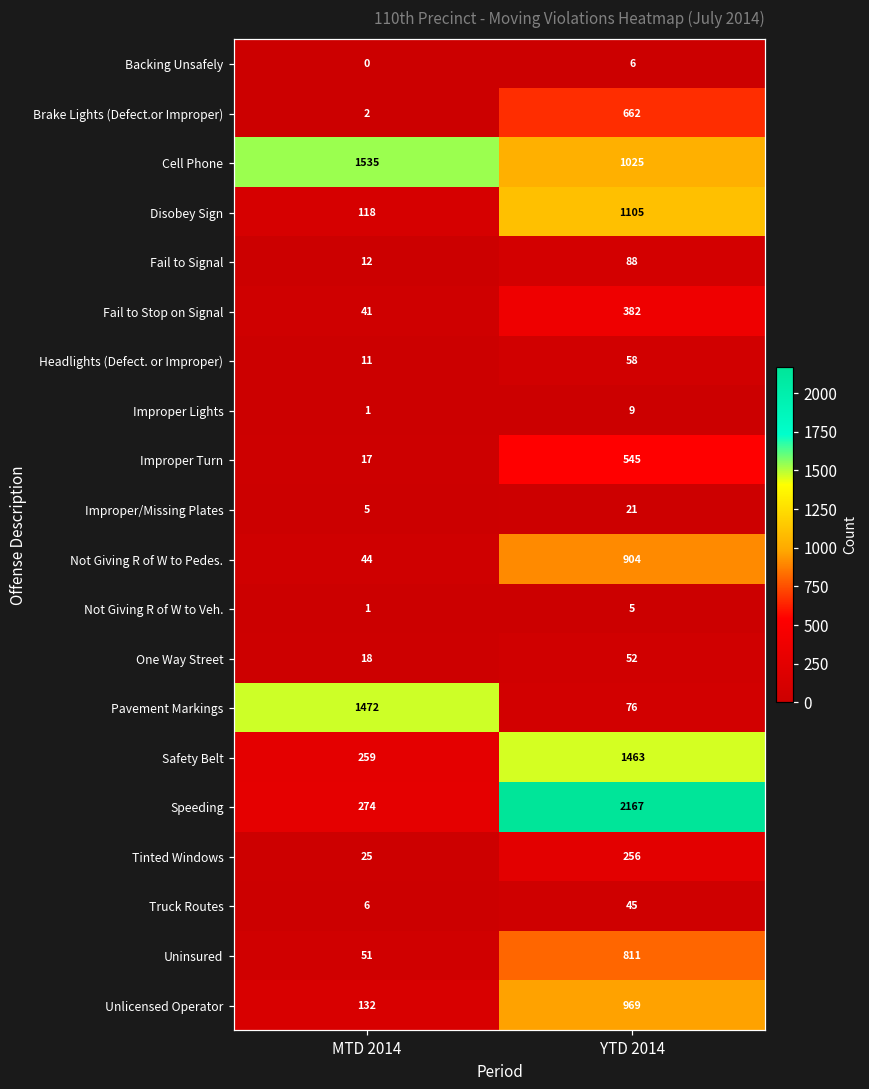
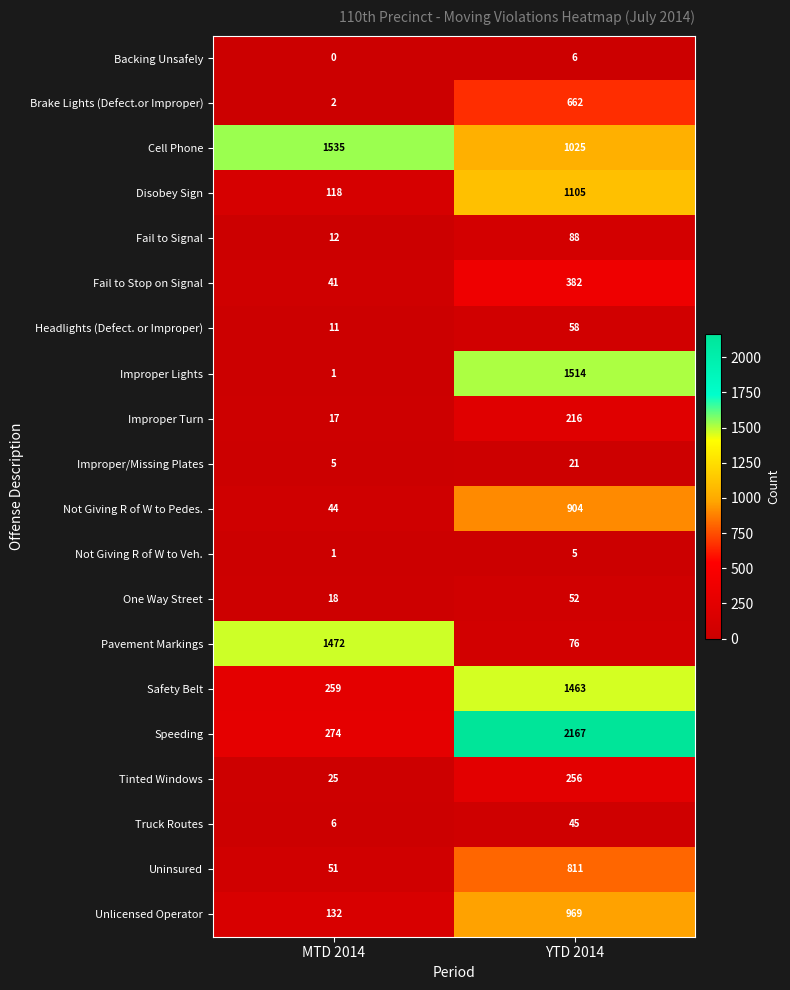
Improper Lights, YTD 2014: 9 -> 1514
Improper Turn, YTD 2014: 545 -> 216
